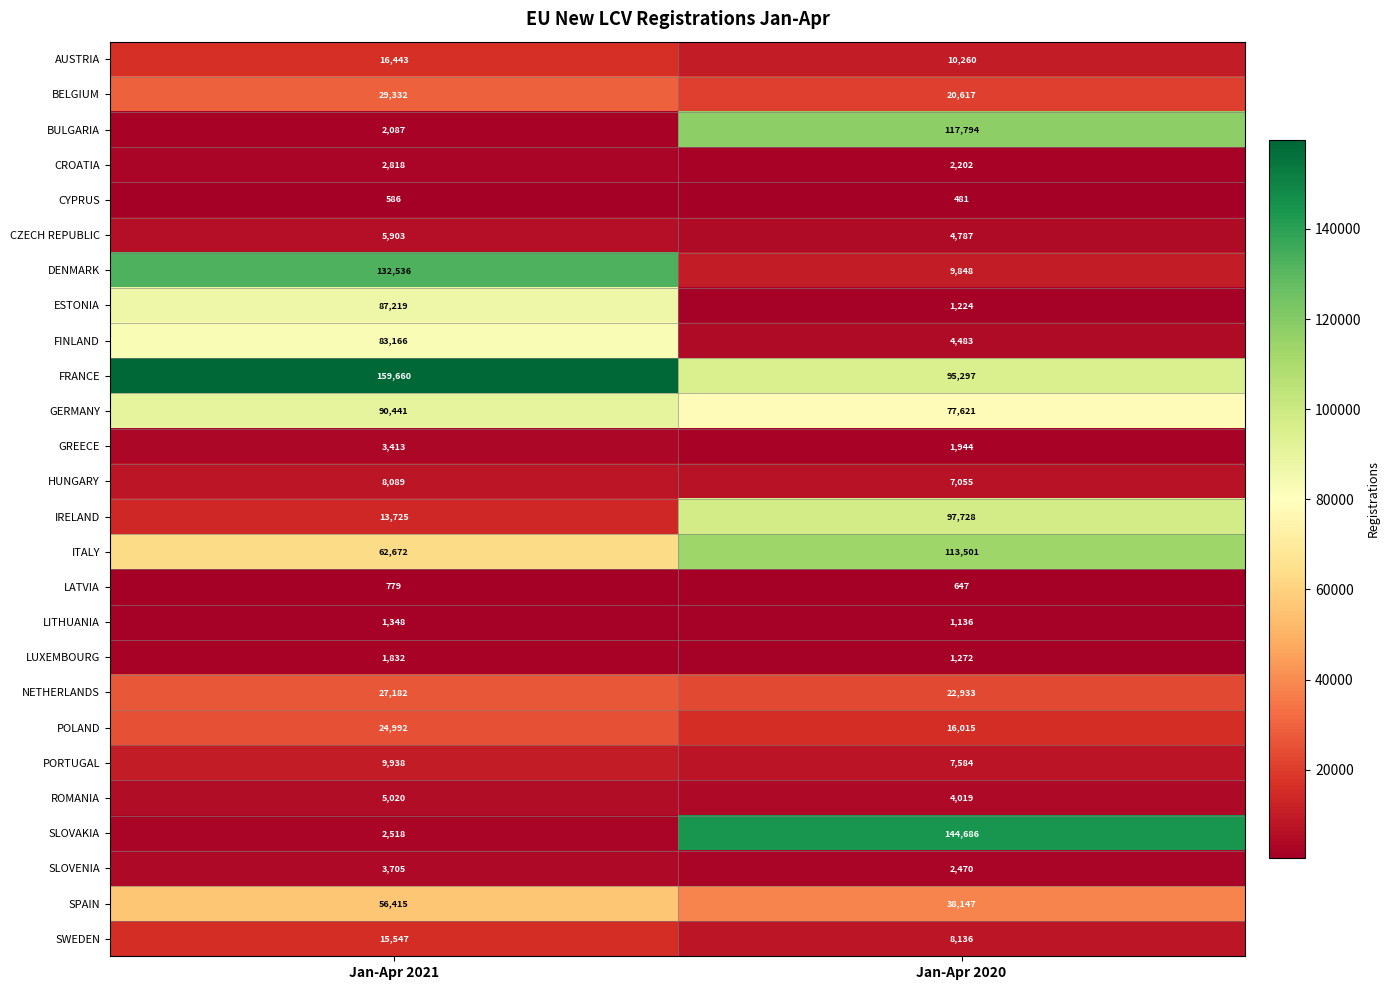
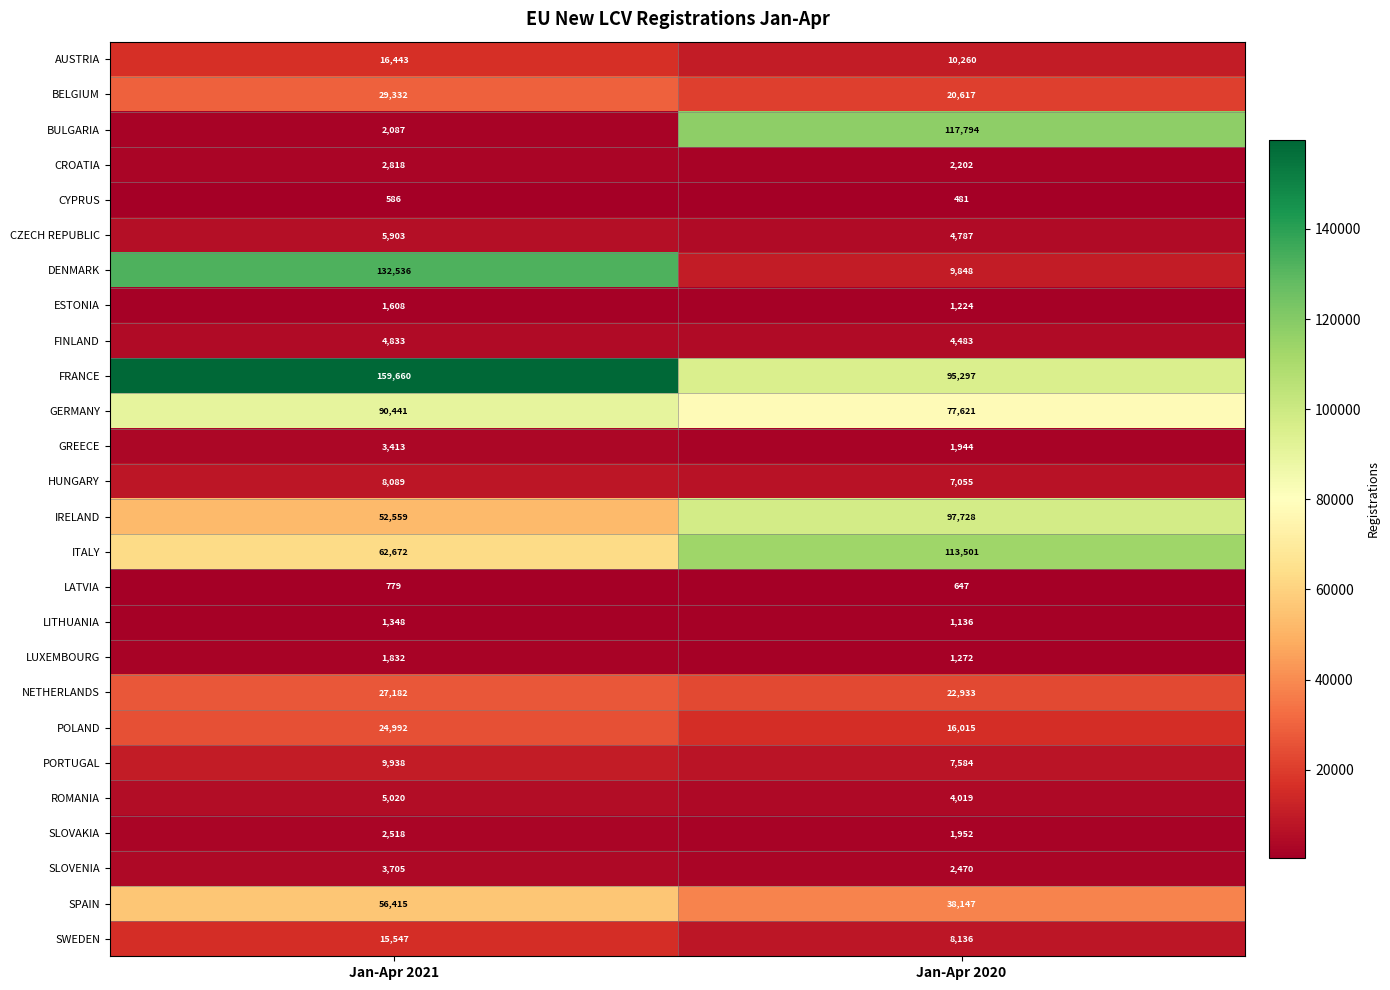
ESTONIA, Jan-Apr 2021: 87,219 -> 1,608
FINLAND, Jan-Apr 2021: 83,166 -> 4,833
IRELAND, Jan-Apr 2021: 13,725 -> 52,559
SLOVAKIA, Jan-Apr 2020: 144,686 -> 1,952
